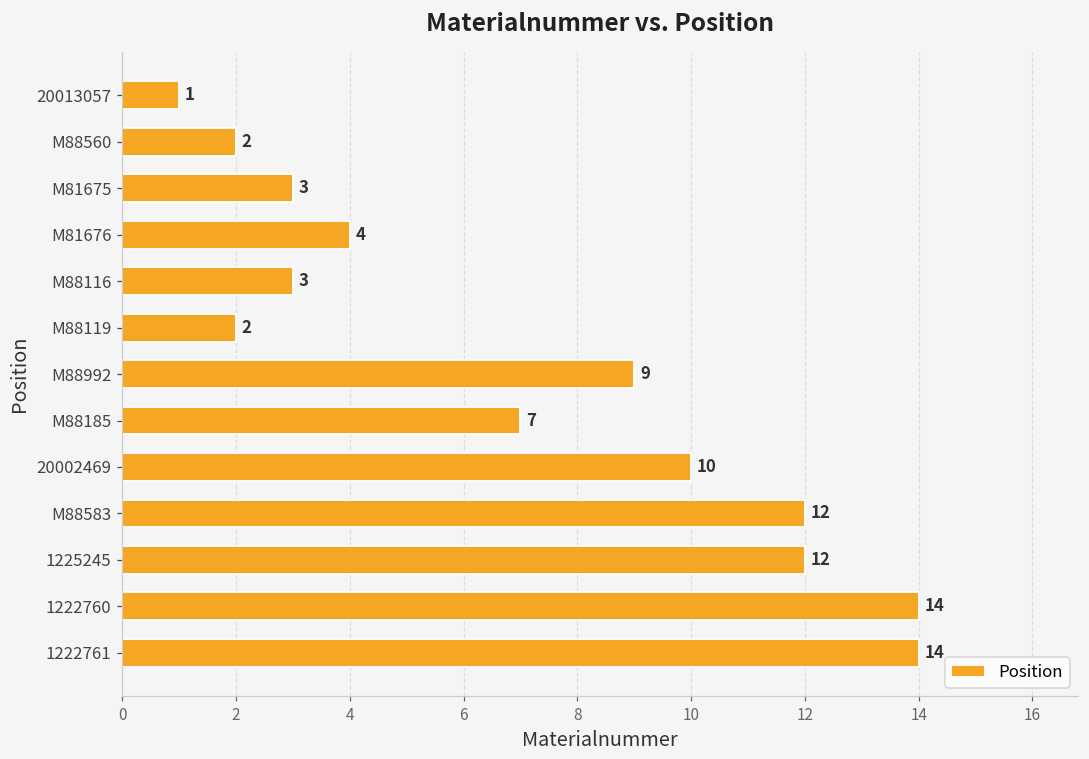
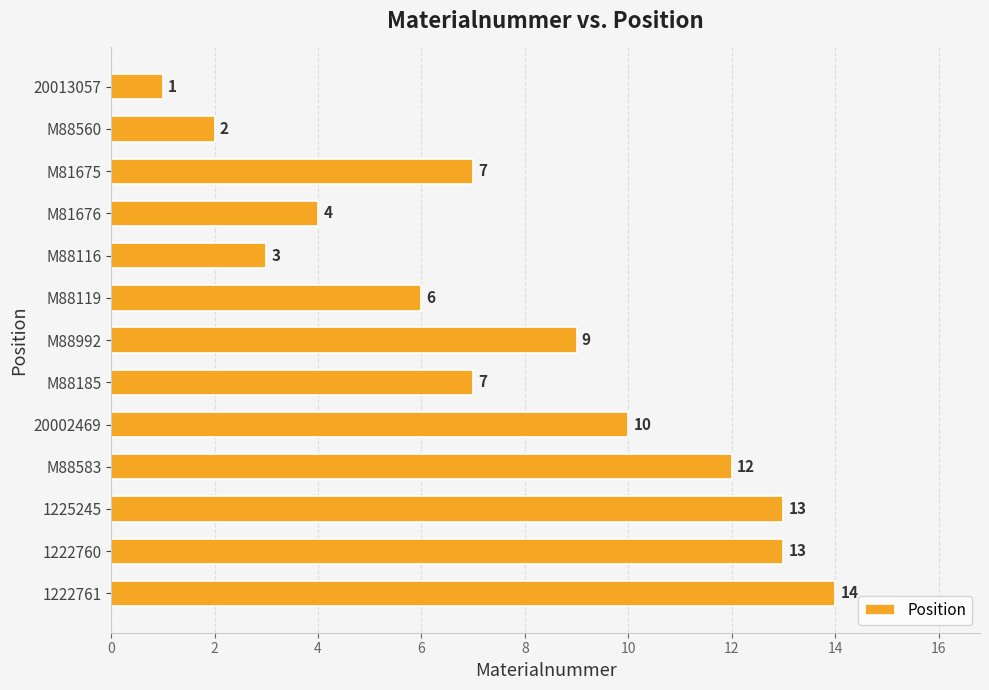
M81675: 3 -> 7
M88119: 2 -> 6
1225245: 12 -> 13
1222760: 14 -> 13
